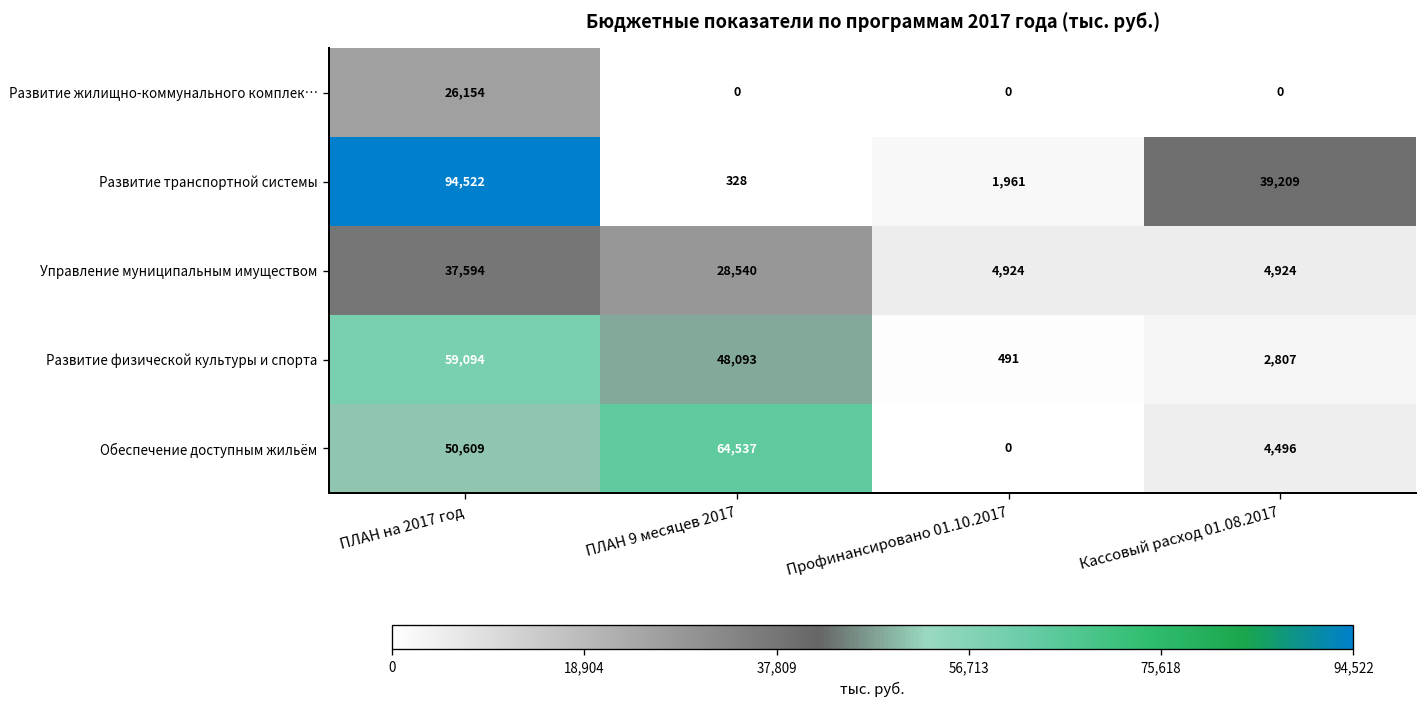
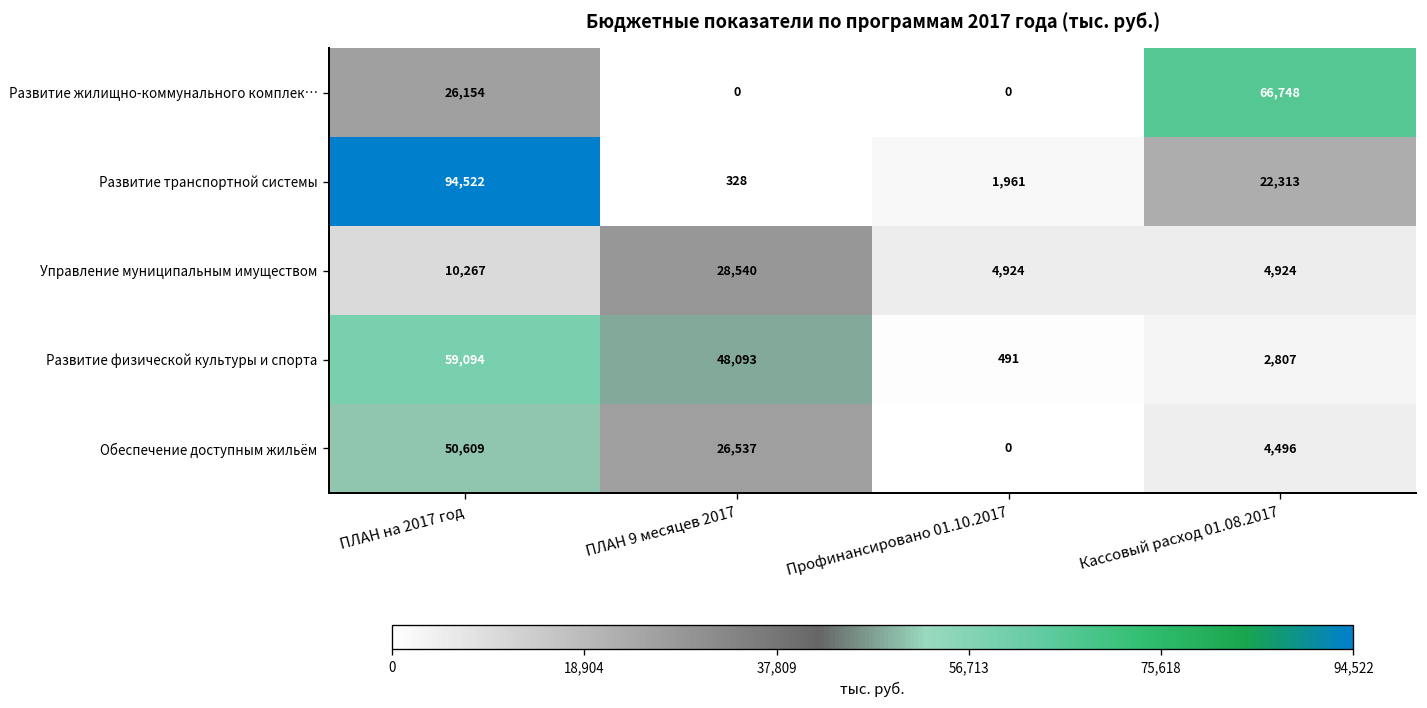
Развитие жилищно-коммунального комплек…, Кассовый расход 01.08.2017: 0 -> 66,748
Развитие транспортной системы, Кассовый расход 01.08.2017: 39,209 -> 22,313
Управление муниципальным имуществом, ПЛАН на 2017 год: 37,594 -> 10,267
Обеспечение доступным жильём, ПЛАН 9 месяцев 2017: 64,537 -> 26,537
